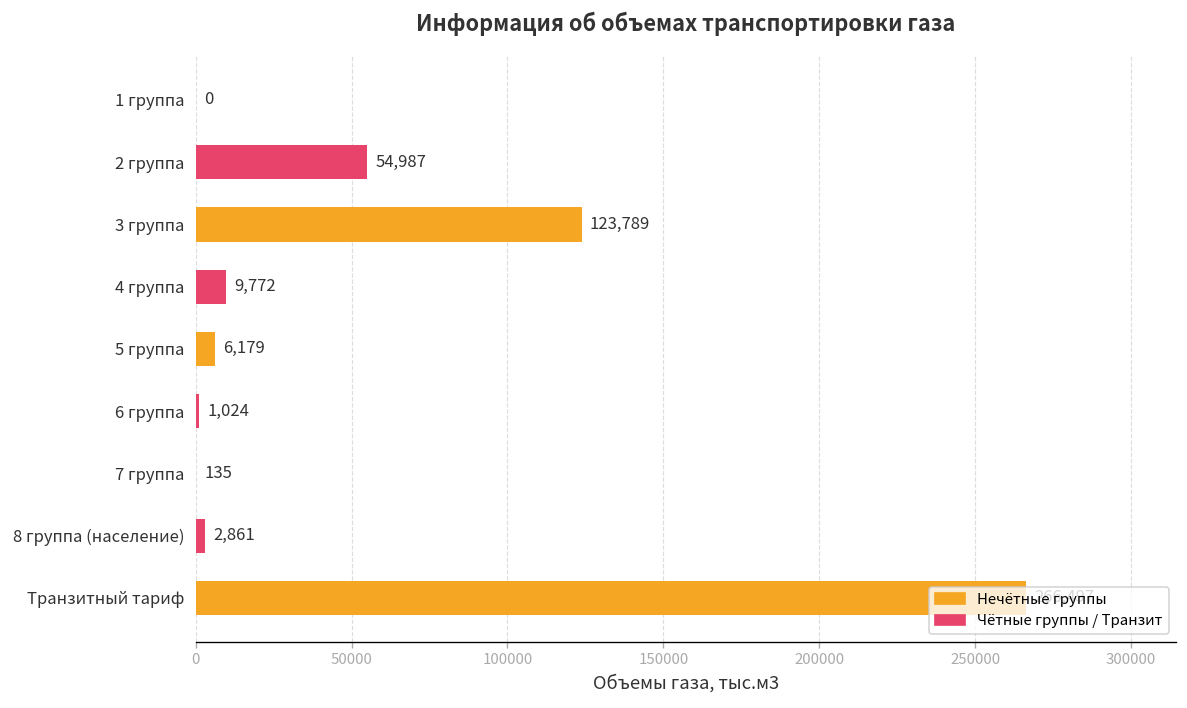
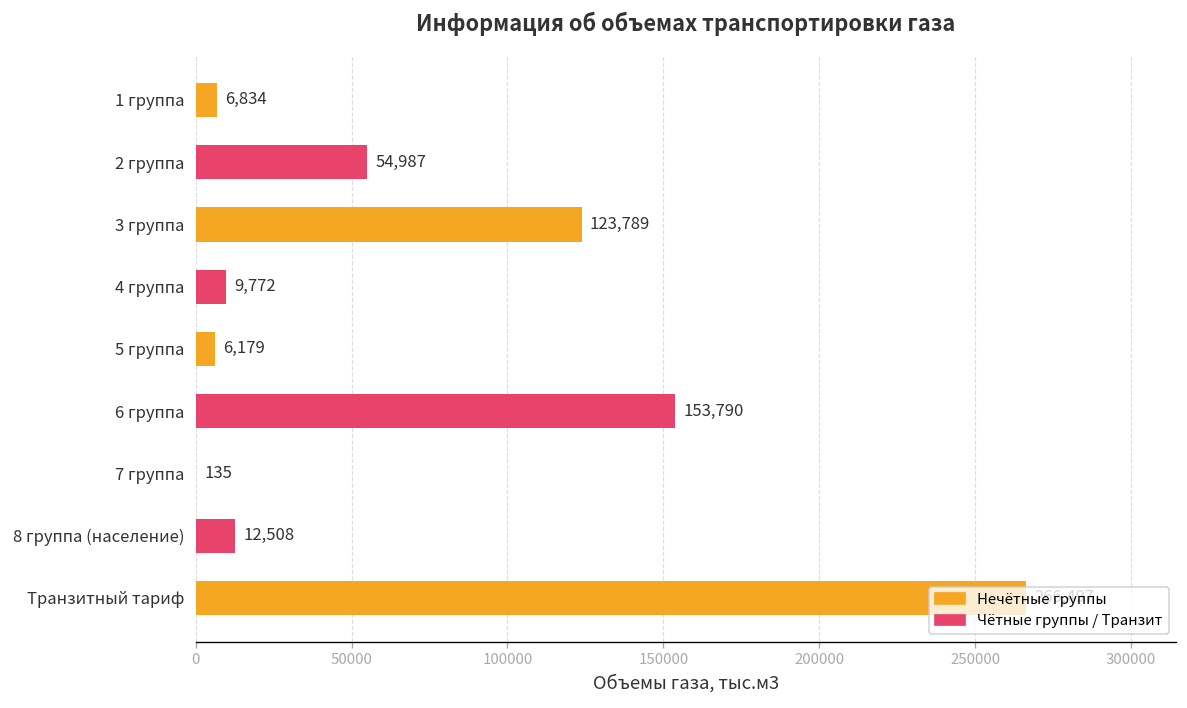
1 группа: 0 -> 6,834
6 группа: 1,024 -> 153,790
8 группа (население): 2,861 -> 12,508
